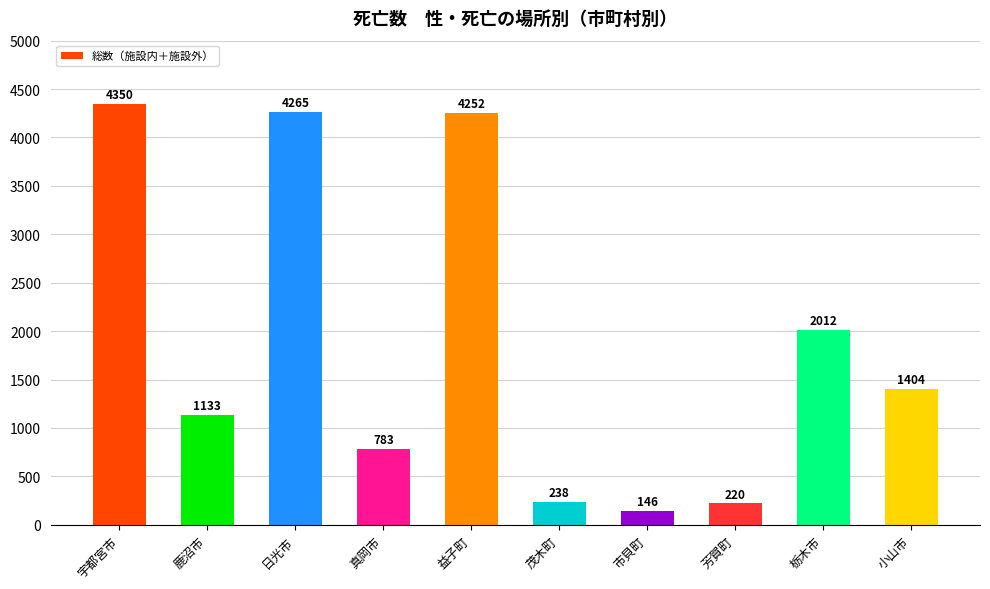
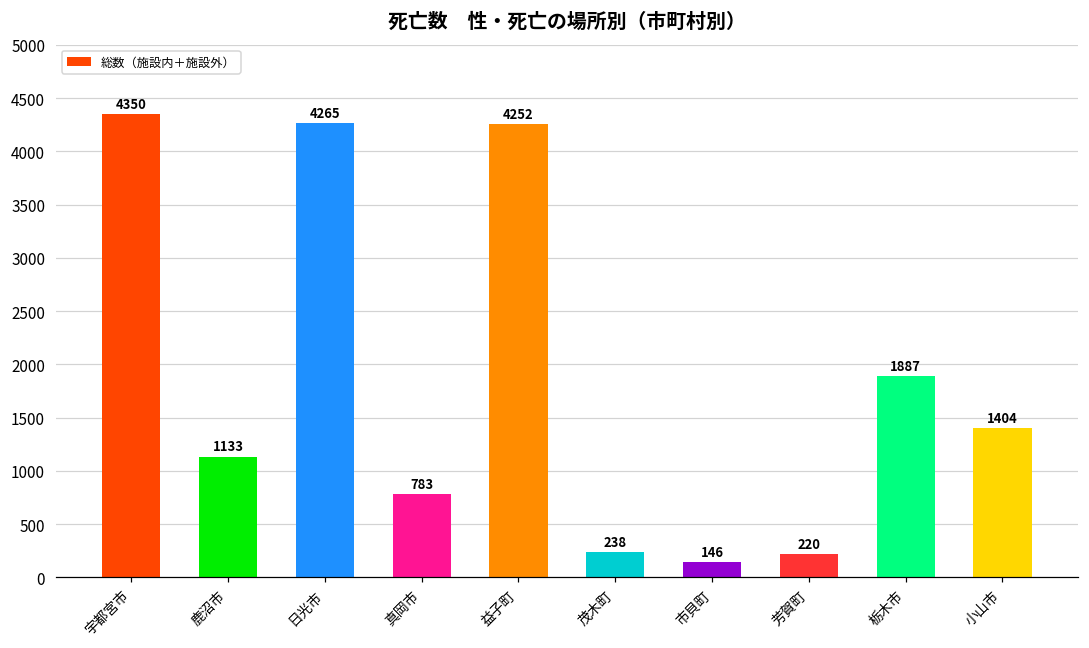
栃木市: 2012 -> 1887
